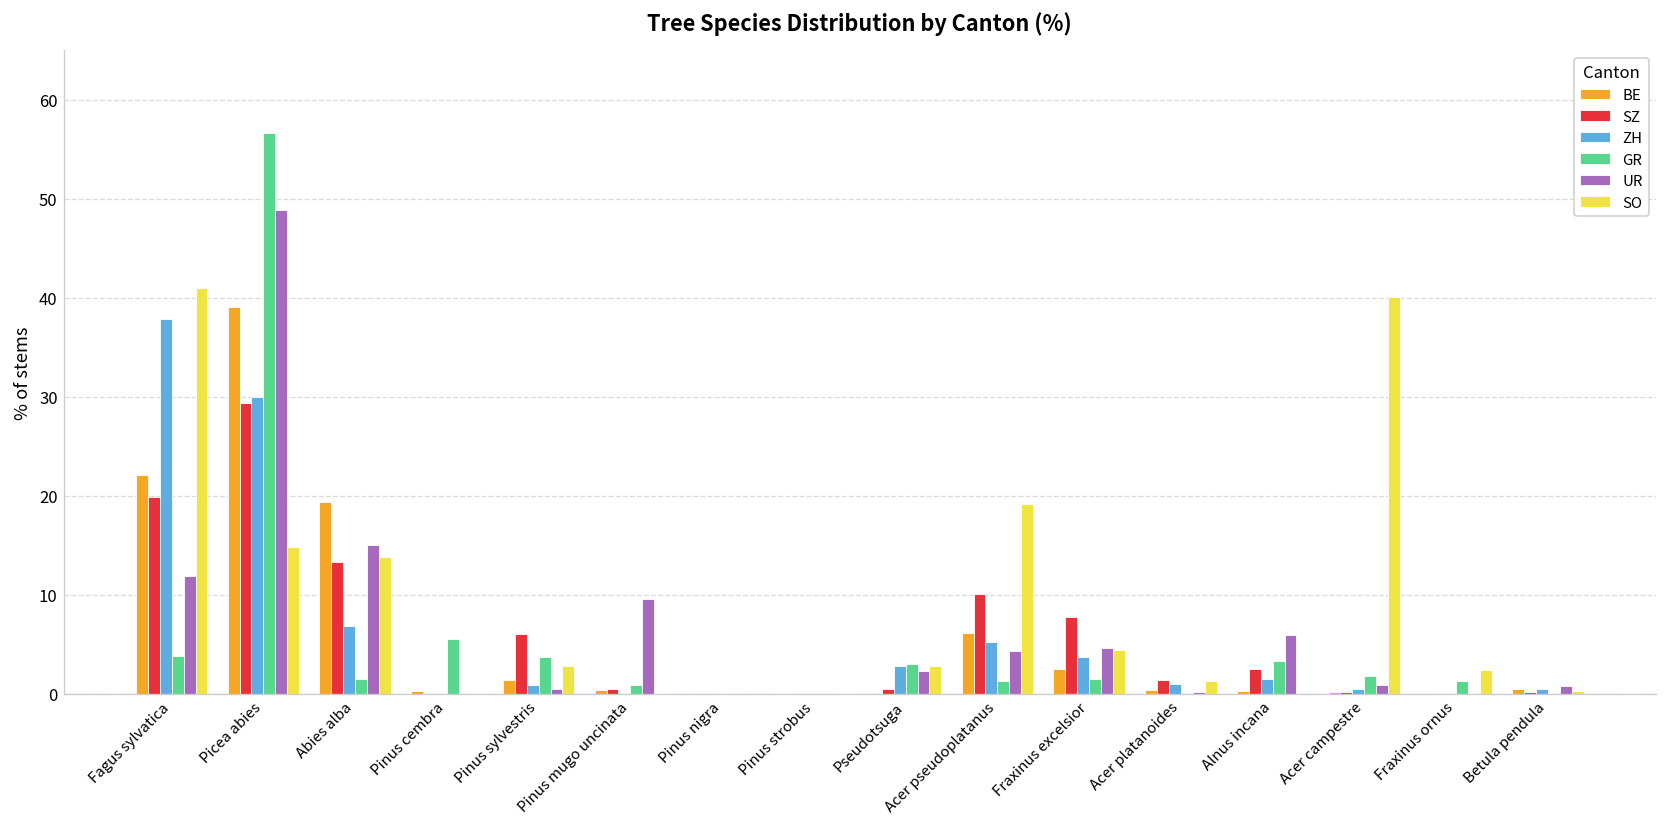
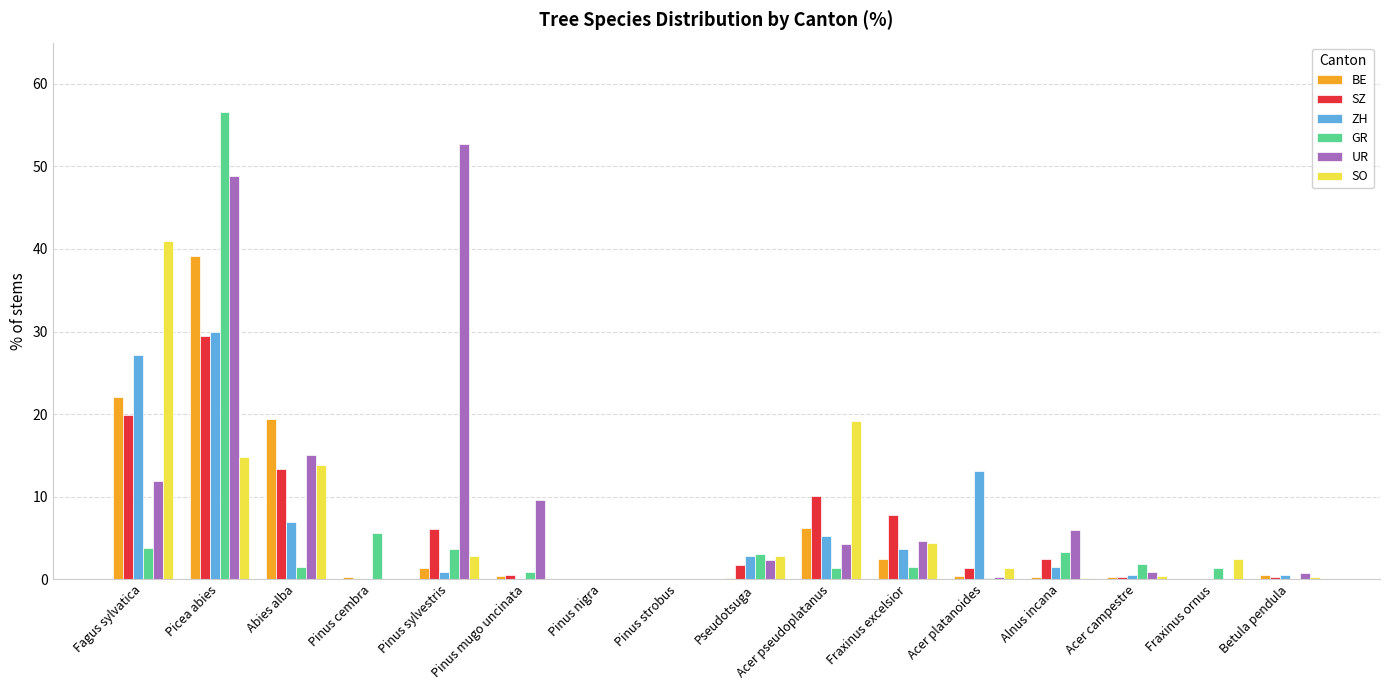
ZH, Fagus sylvatica: 38 -> 27
UR, Pinus sylvestris: 1 -> 53
SZ, Pseudotsuga: 1 -> 2
ZH, Acer platanoides: 1 -> 13
SO, Acer campestre: 40 -> 0
